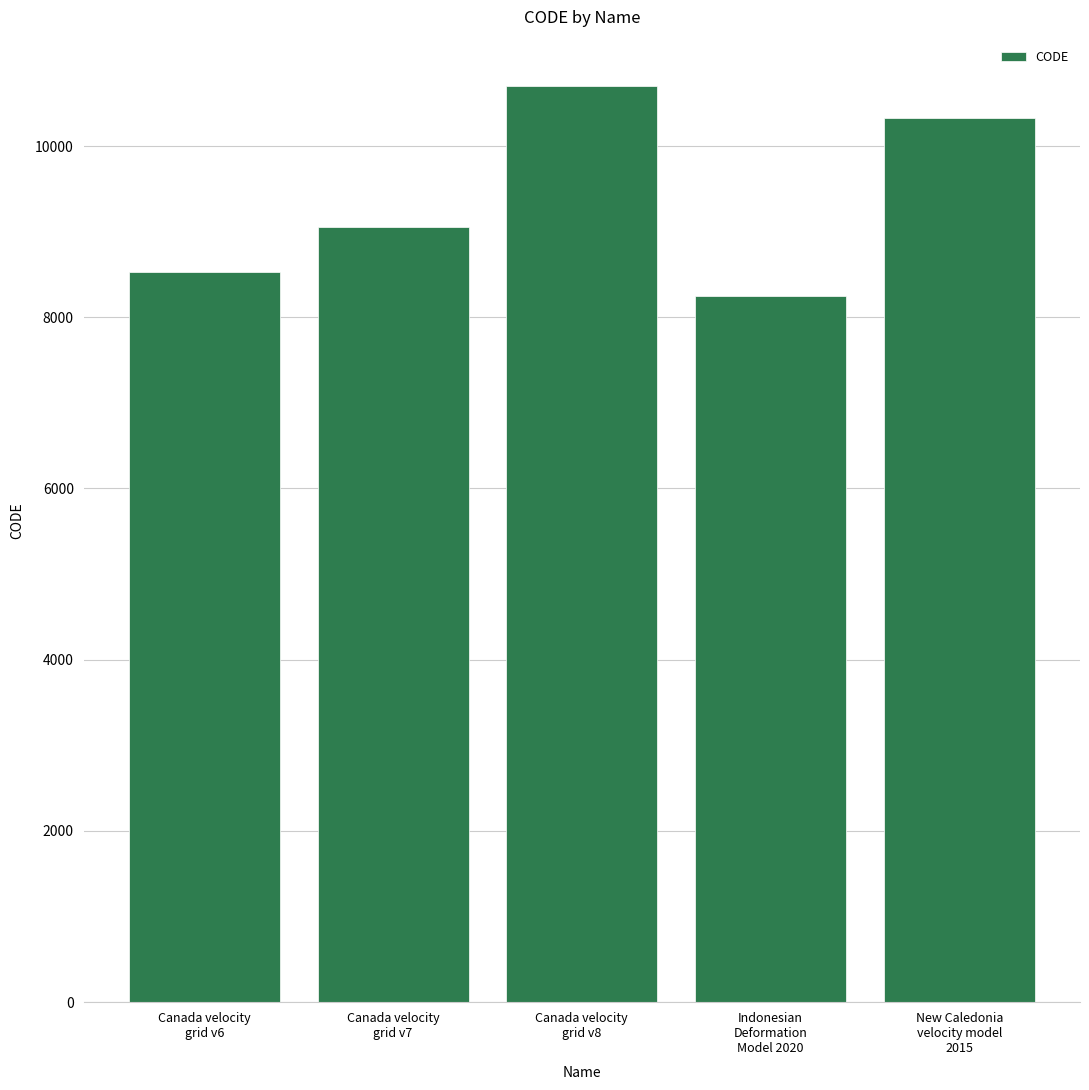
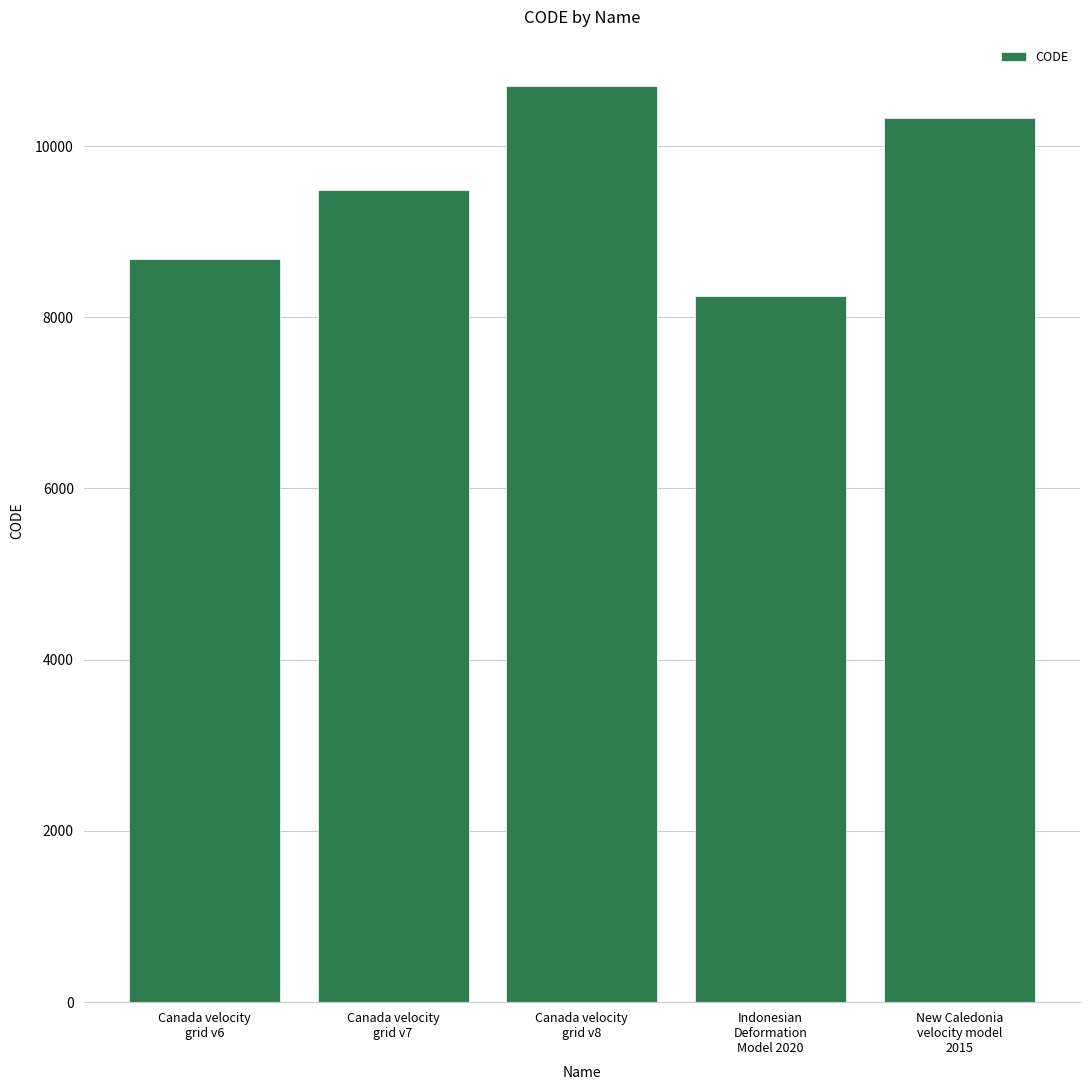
Canada velocity grid v6: 8500 -> 8700
Canada velocity grid v7: 9100 -> 9500
